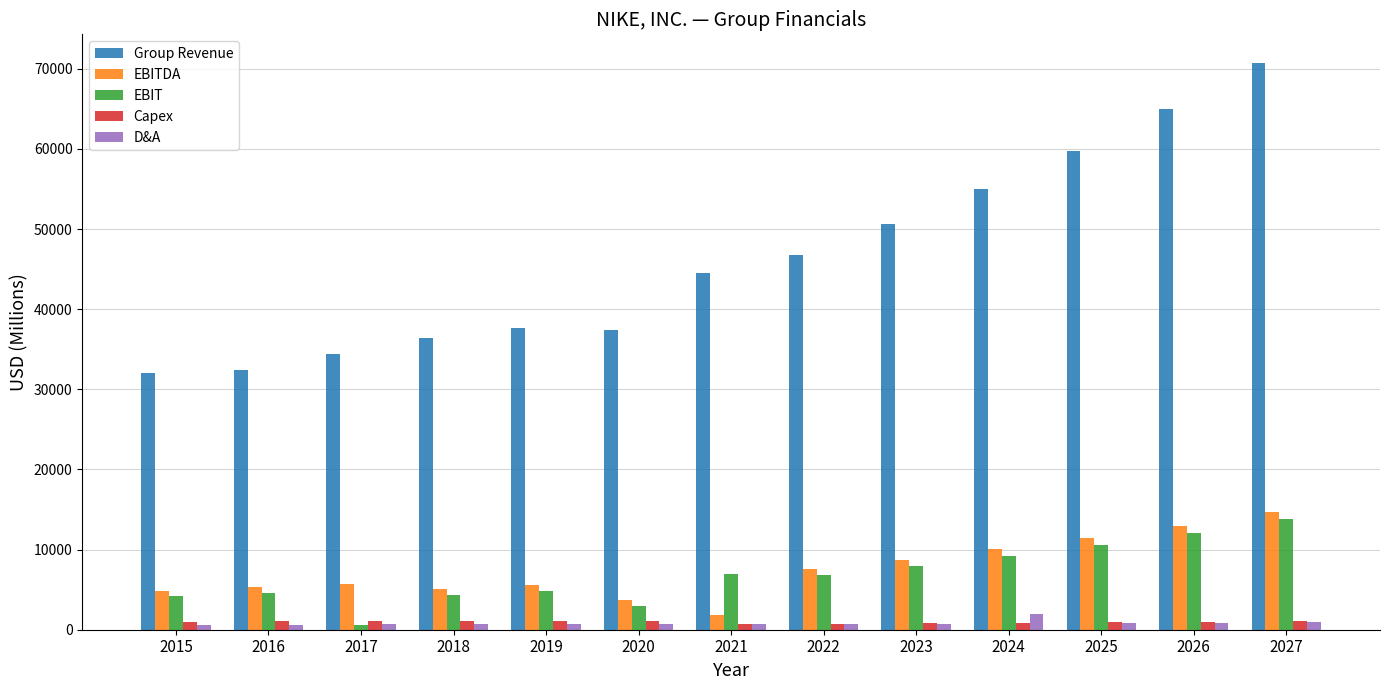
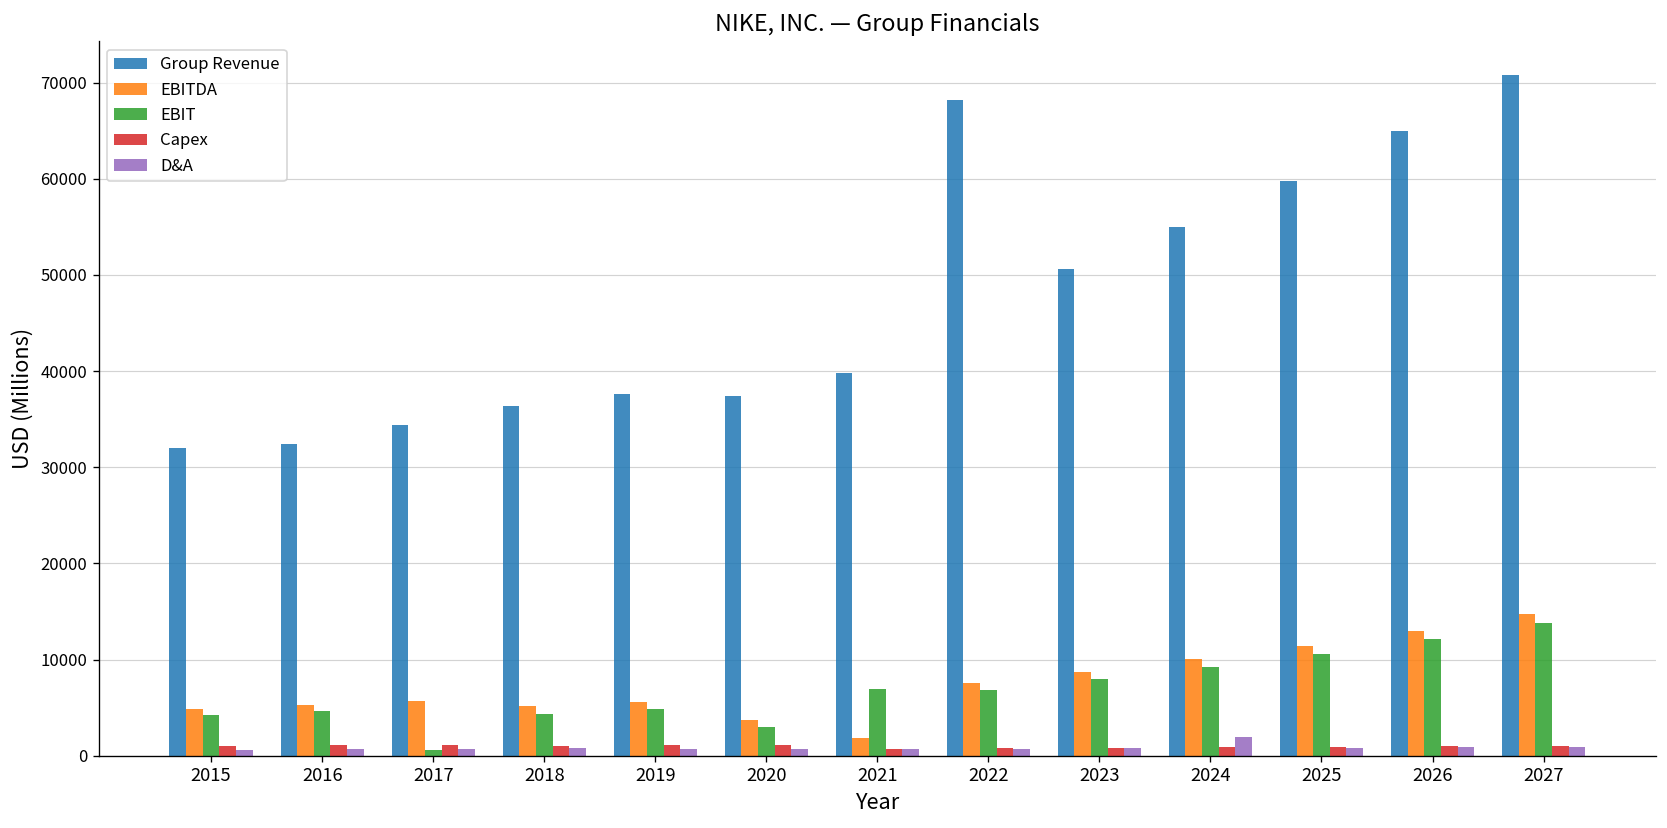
Group Revenue, 2021: 45000 -> 40000
Group Revenue, 2022: 47000 -> 68000
